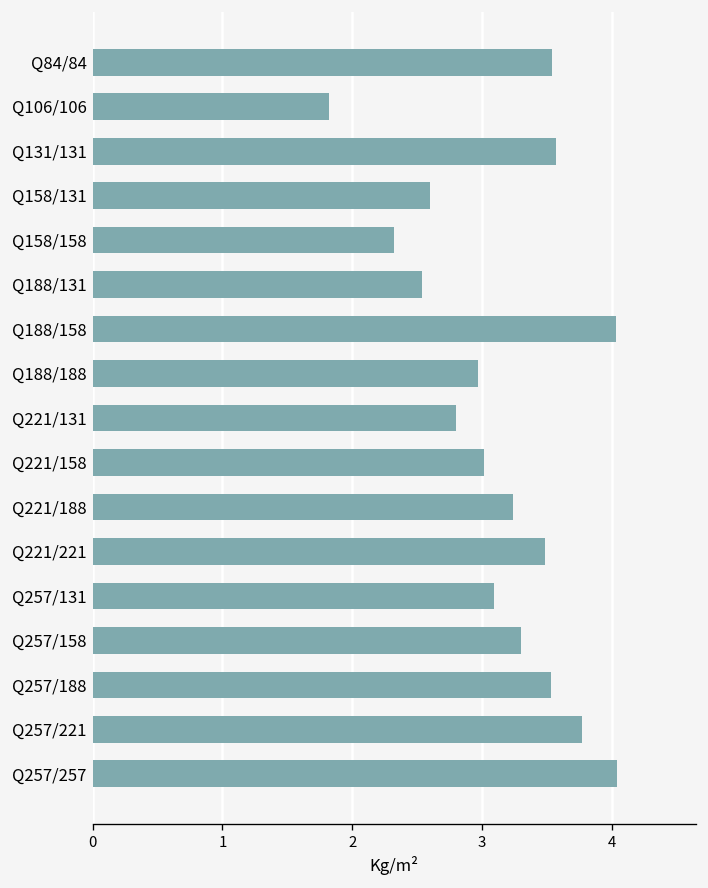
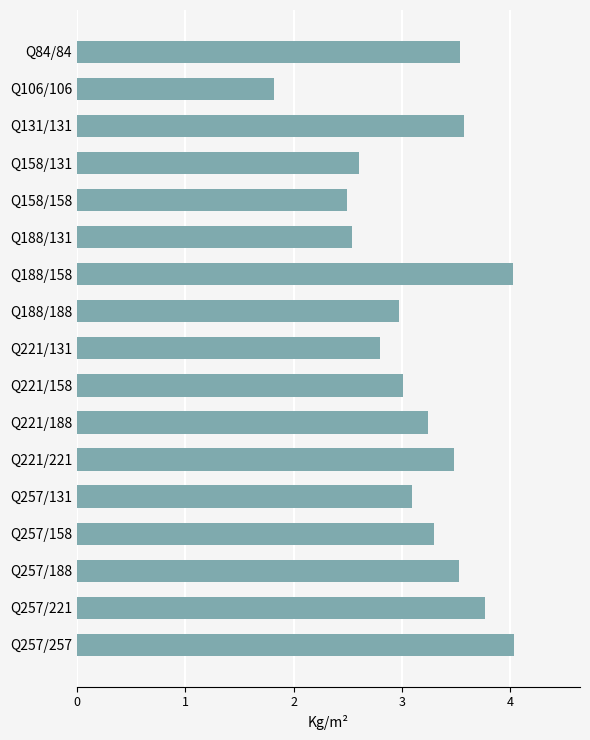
Q158/158: 2.32 -> 2.49
